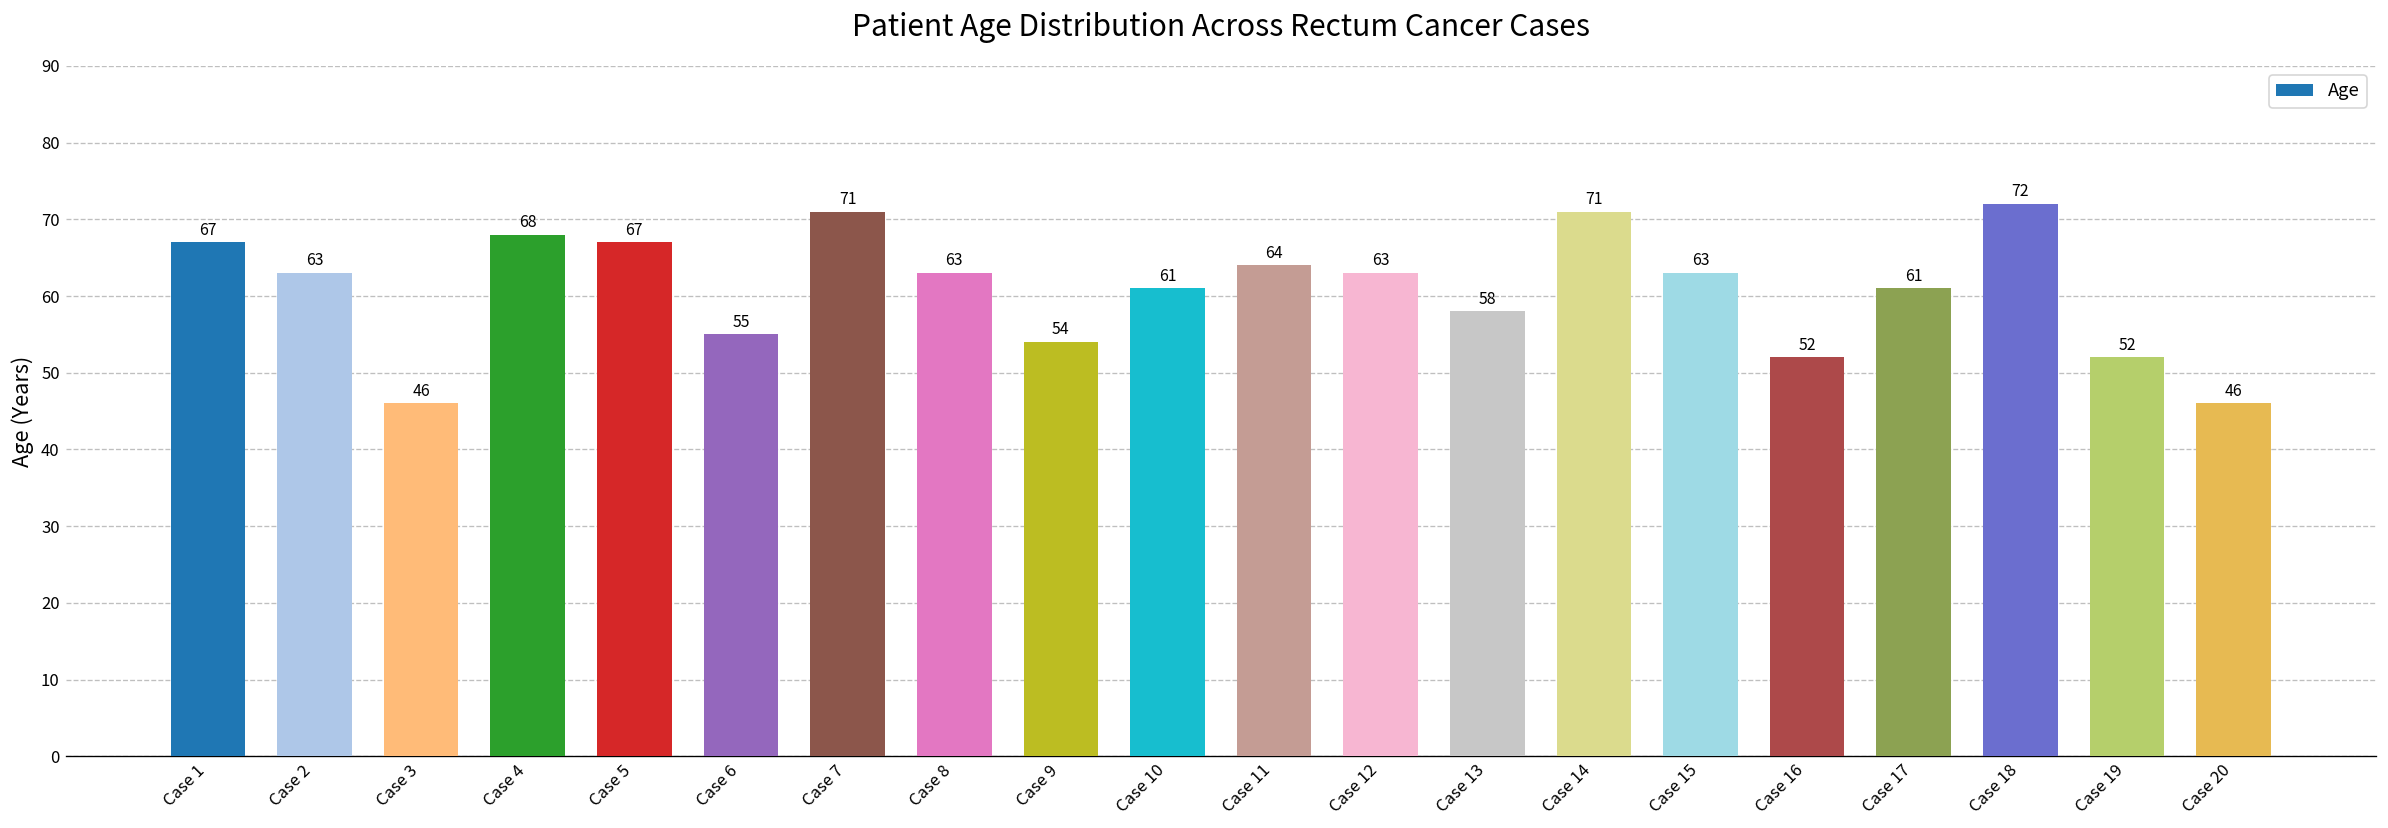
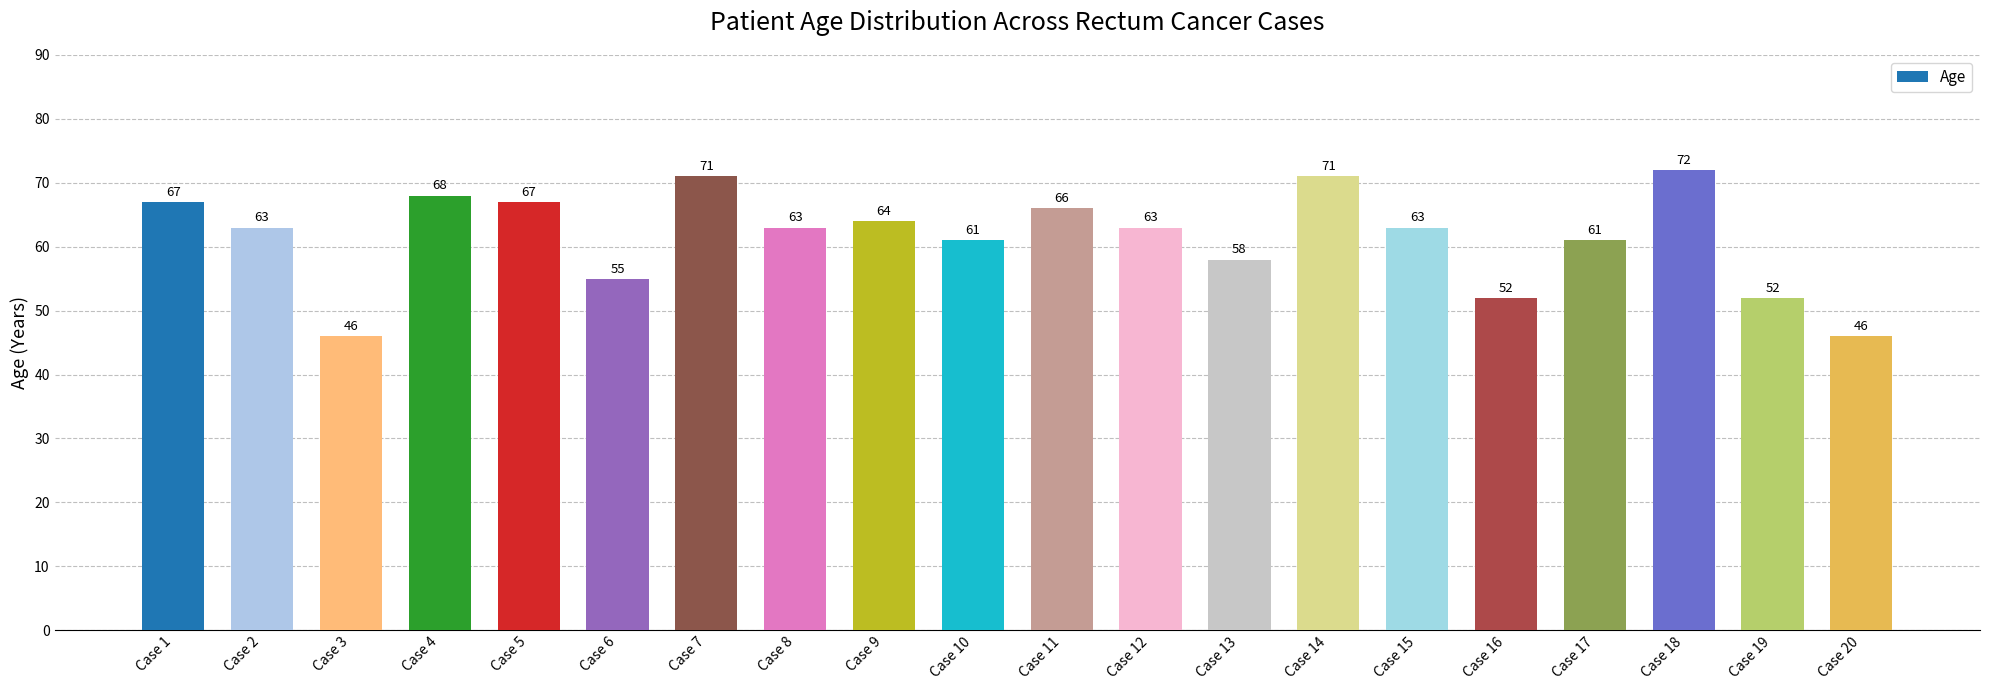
Case 9: 54 -> 64
Case 11: 64 -> 66
